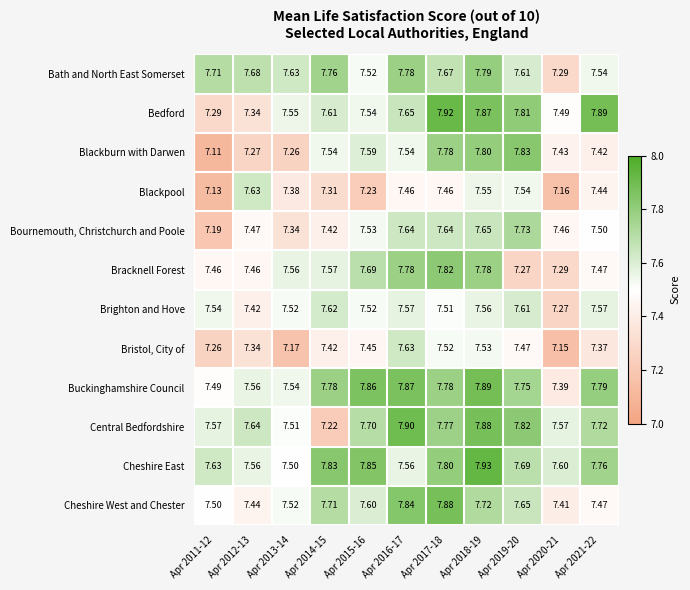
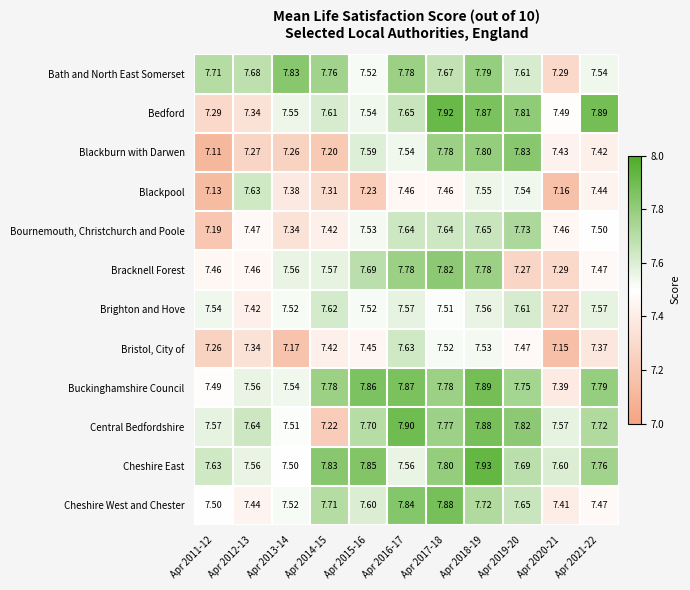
Bath and North East Somerset, Apr 2013-14: 7.63 -> 7.83
Blackburn with Darwen, Apr 2014-15: 7.54 -> 7.20
